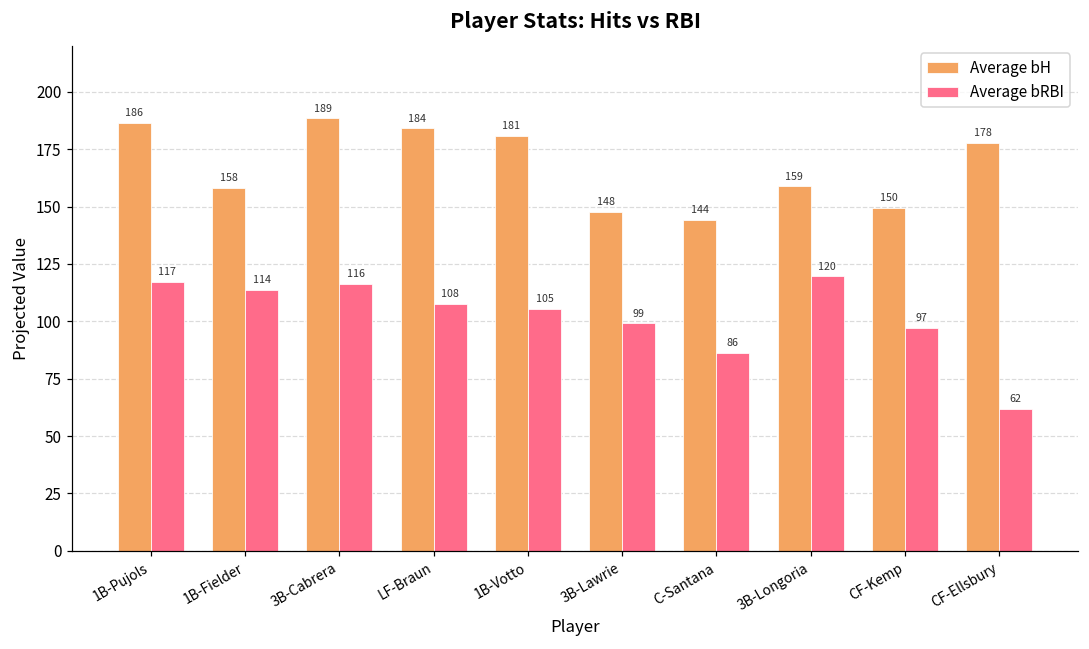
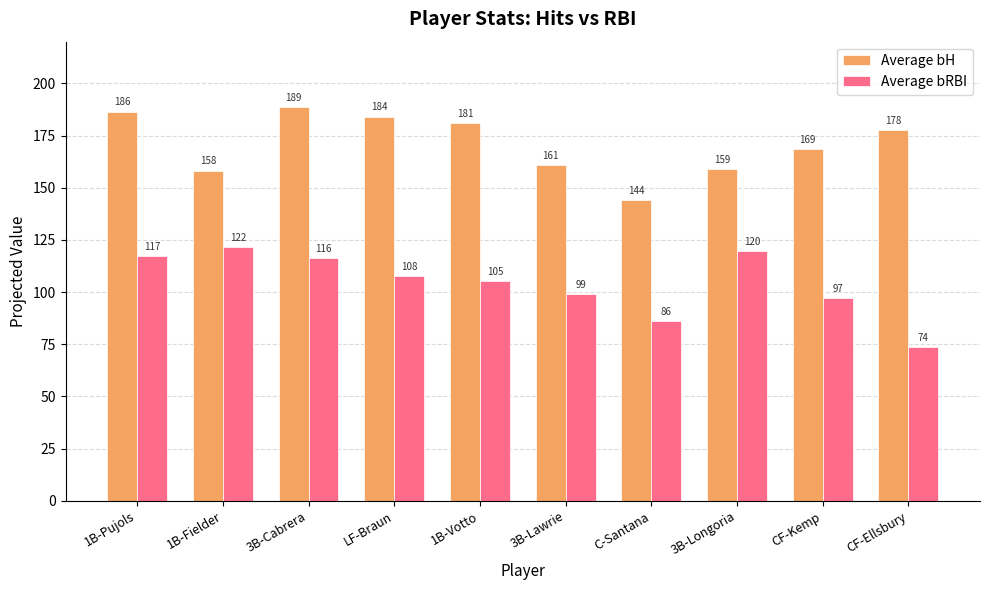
Average bRBI, 1B-Fielder: 114 -> 122
Average bH, 3B-Lawrie: 148 -> 161
Average bH, CF-Kemp: 150 -> 169
Average bRBI, CF-Ellsbury: 62 -> 74
